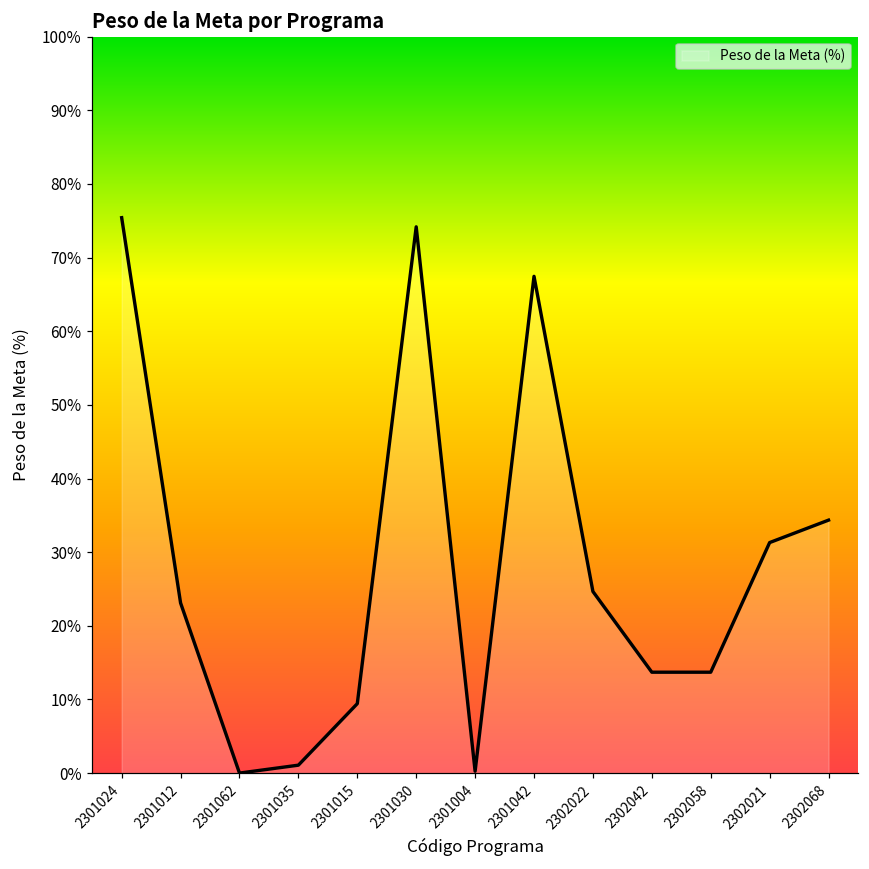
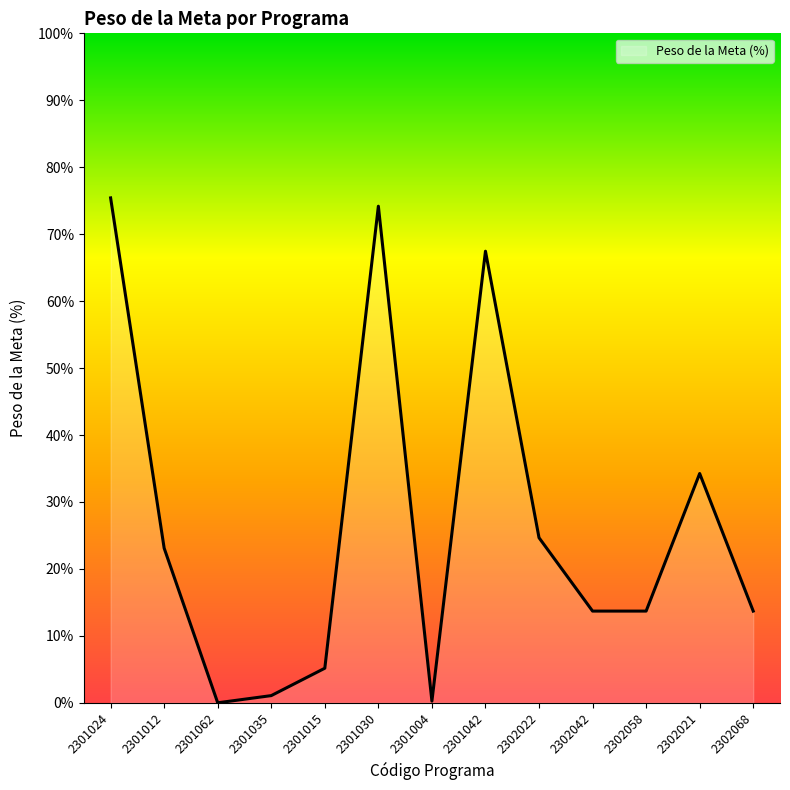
2301015: 9% -> 5%
2302021: 31% -> 34%
2302068: 34% -> 14%
